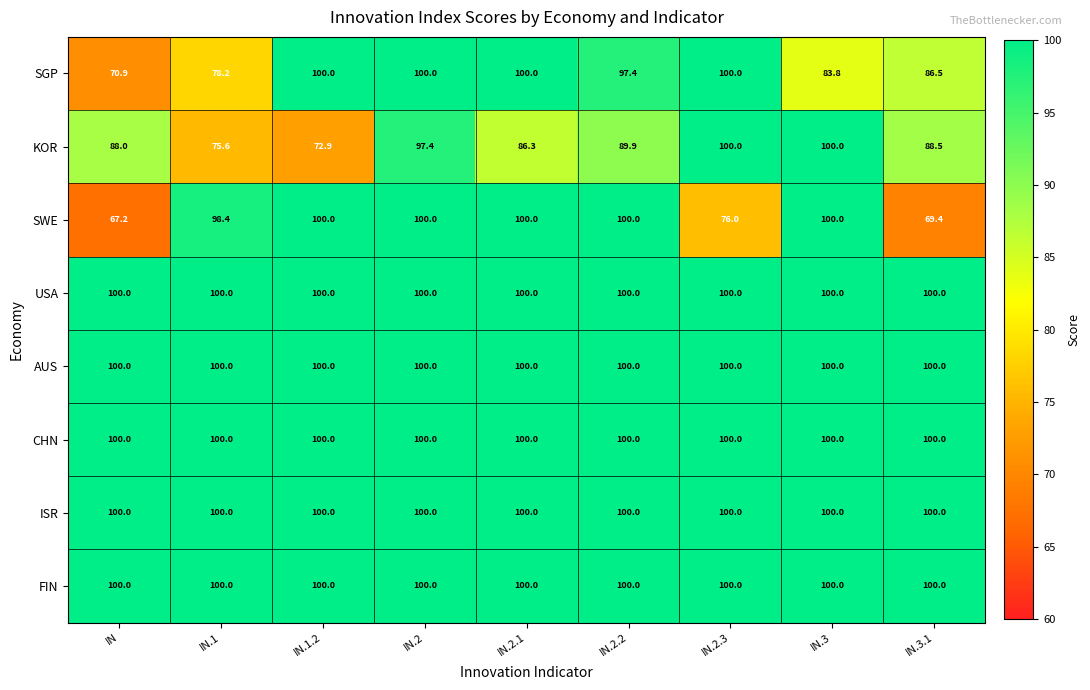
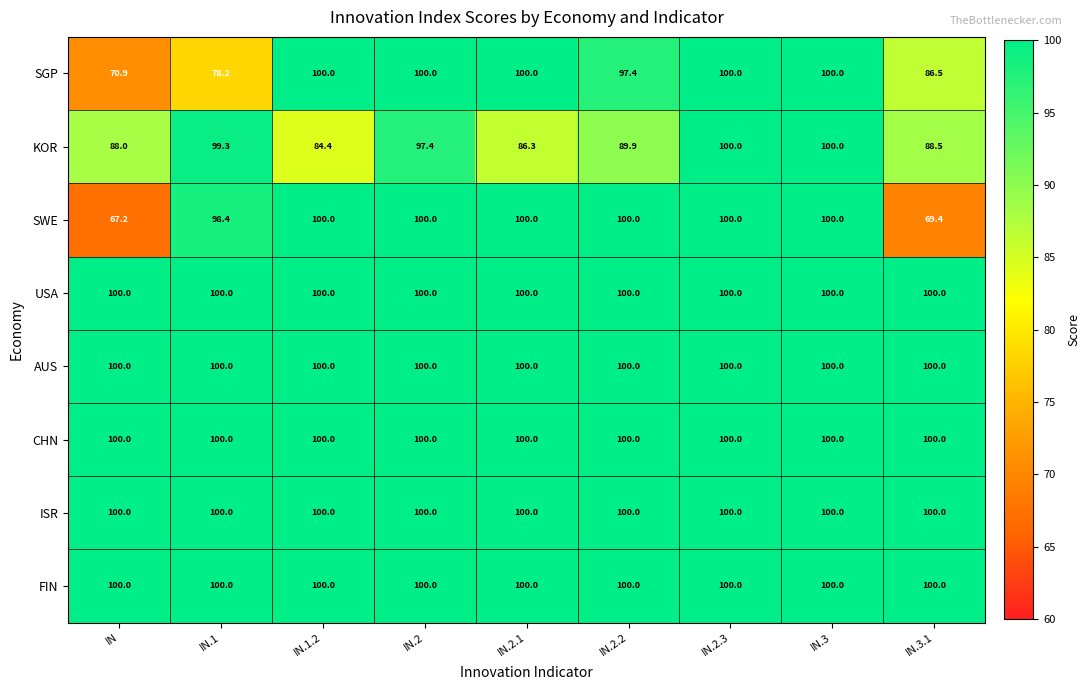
SGP, IN.3: 83.8 -> 100.0
KOR, IN.1: 75.6 -> 99.3
KOR, IN.1.2: 72.9 -> 84.4
SWE, IN.2.3: 76.0 -> 100.0
